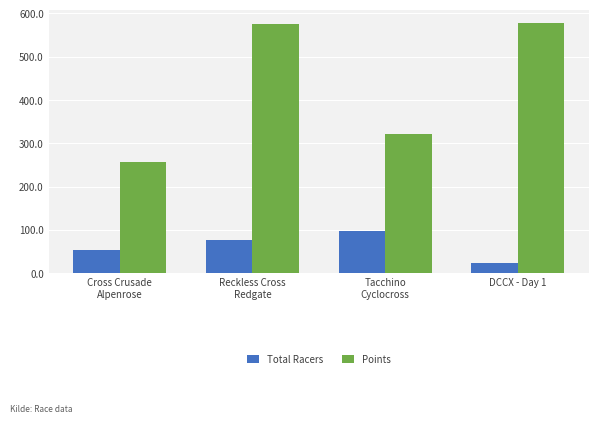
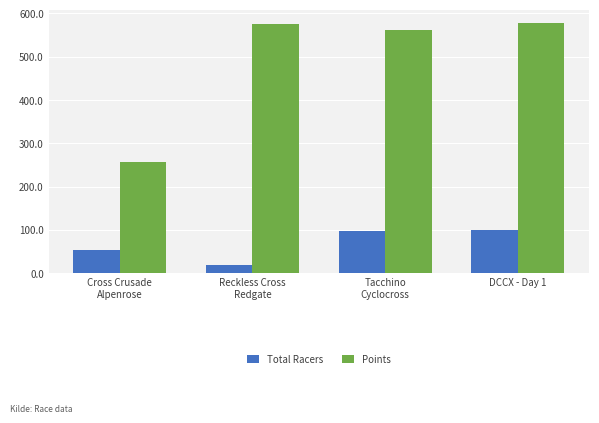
Total Racers, Reckless Cross Redgate: 80 -> 20
Points, Tacchino Cyclocross: 320 -> 560
Total Racers, DCCX - Day 1: 20 -> 100
